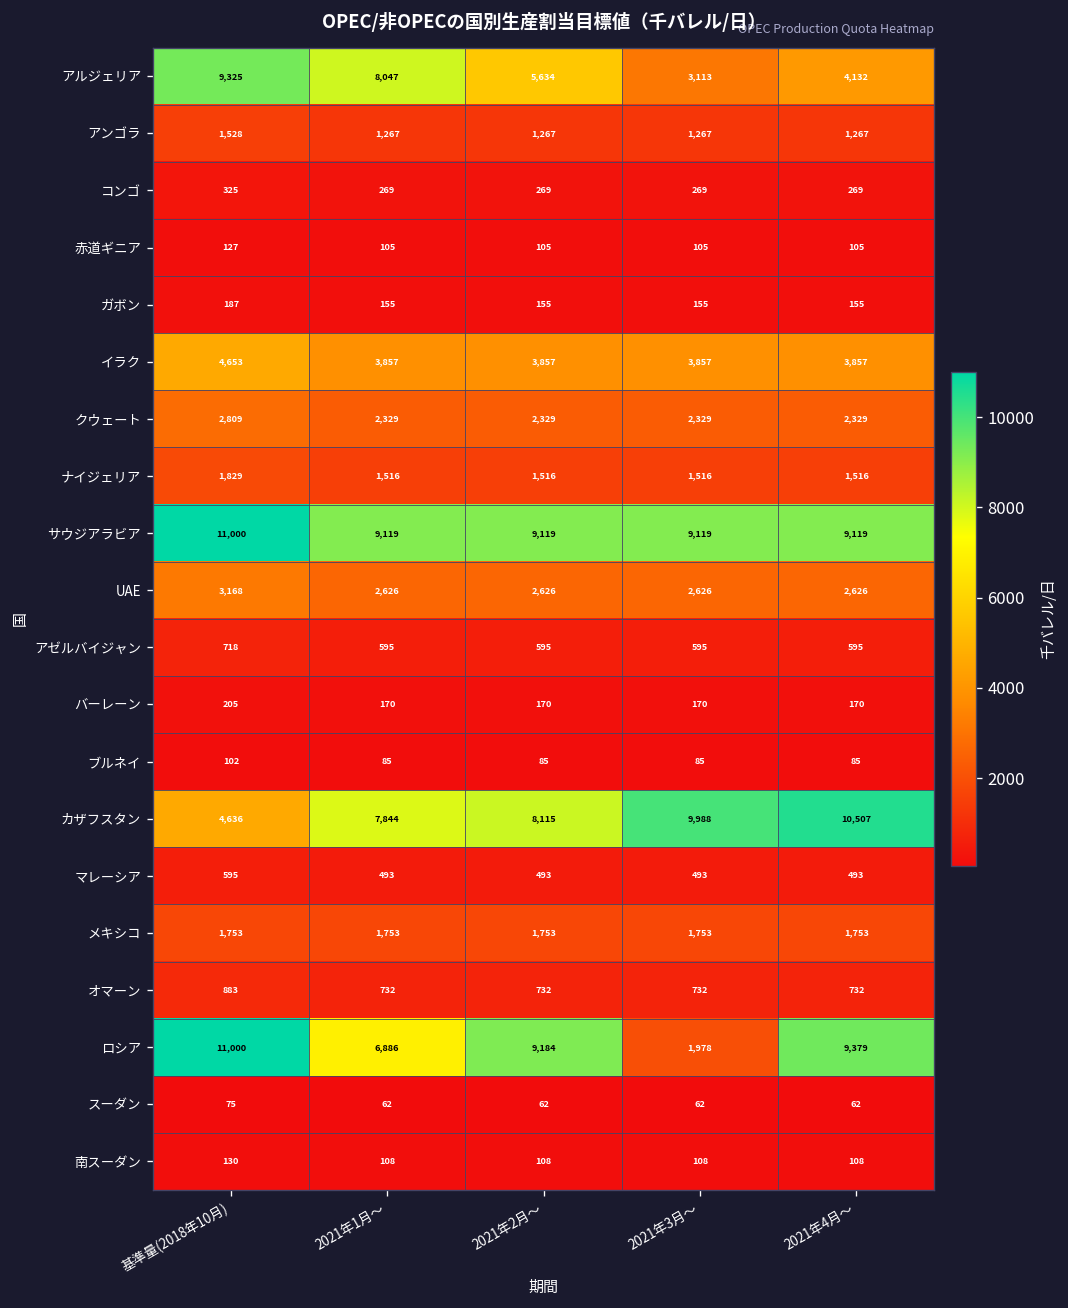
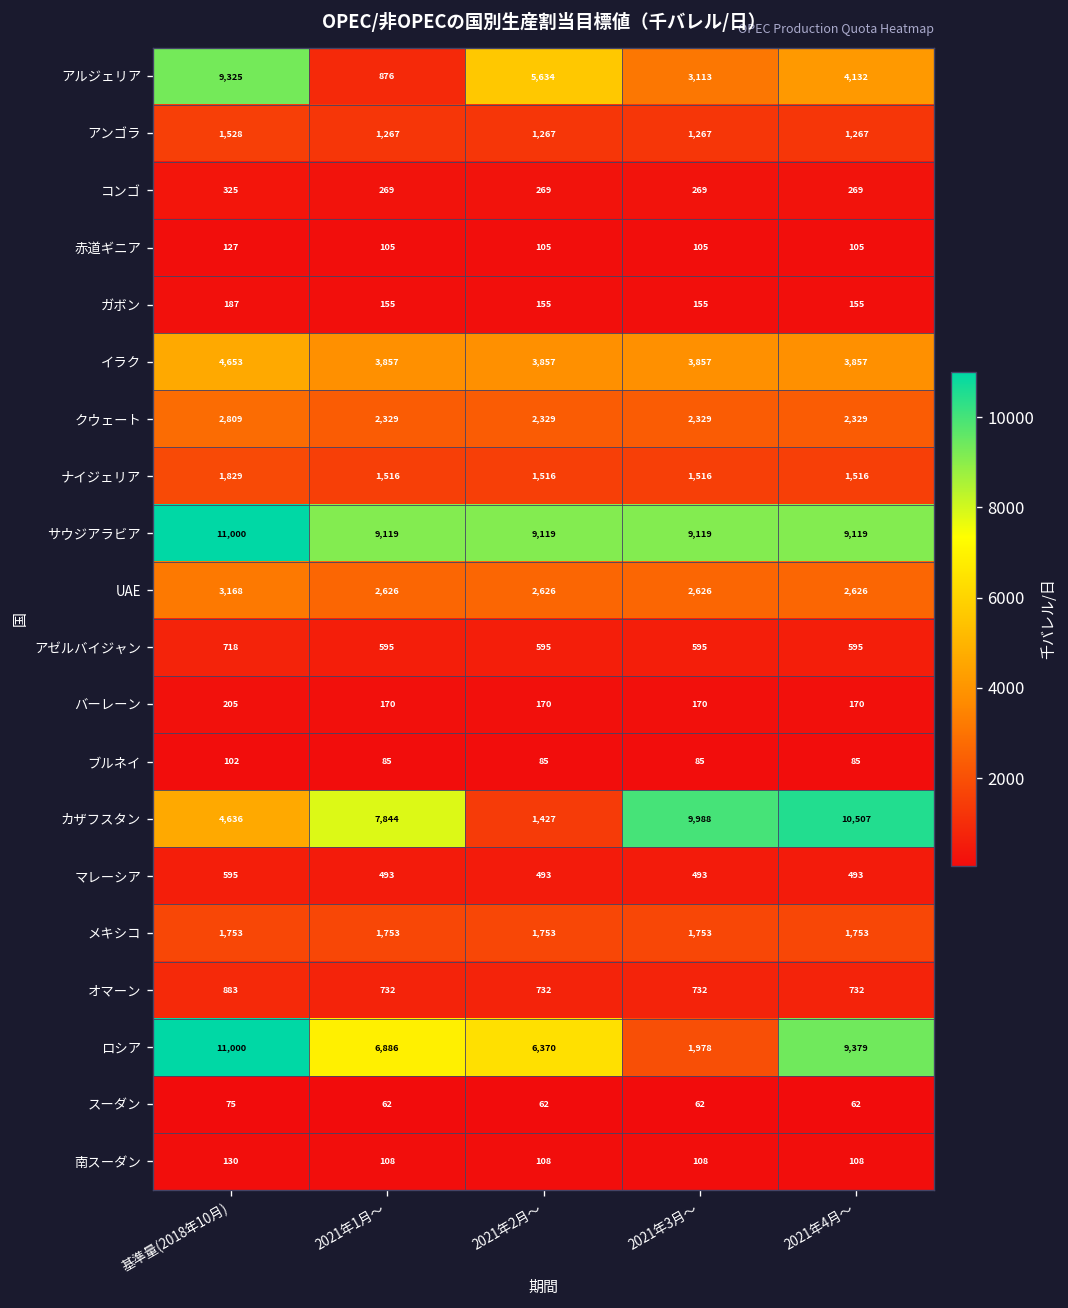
アルジェリア, 2021年1月～: 8,047 -> 876
カザフスタン, 2021年2月～: 8,115 -> 1,427
ロシア, 2021年2月～: 9,184 -> 6,370
